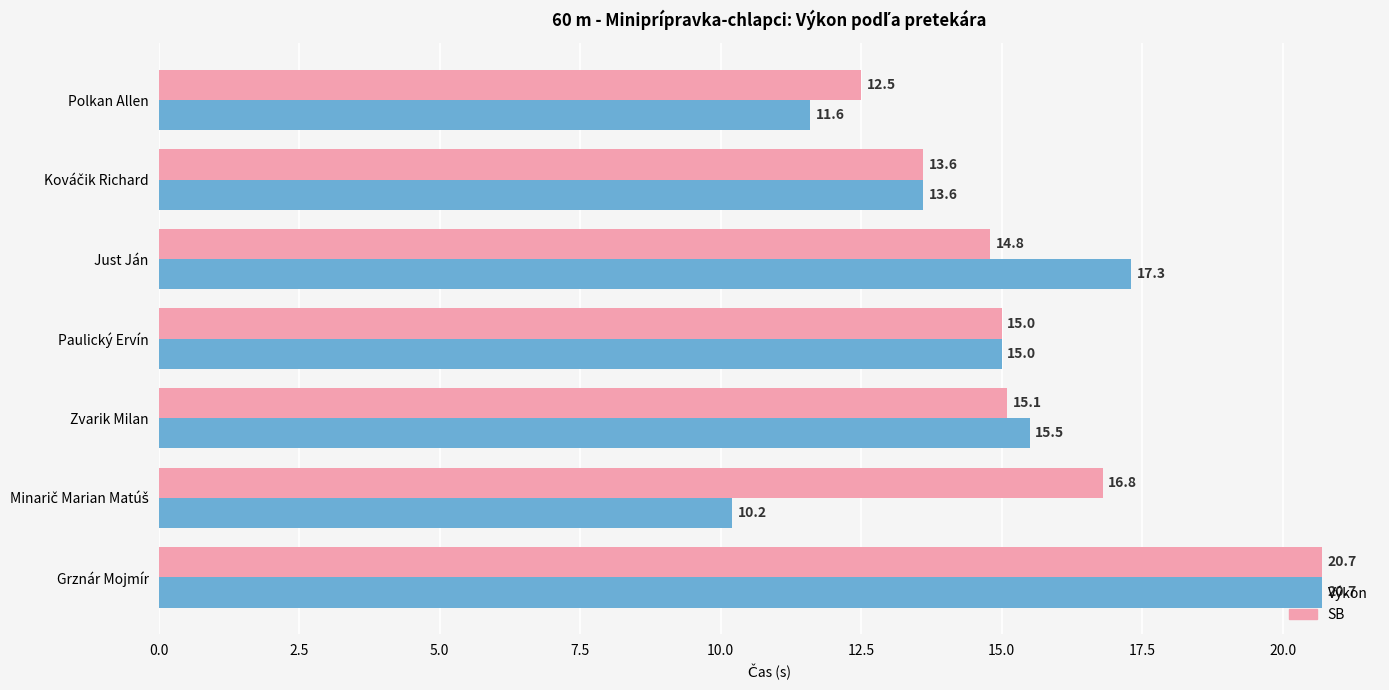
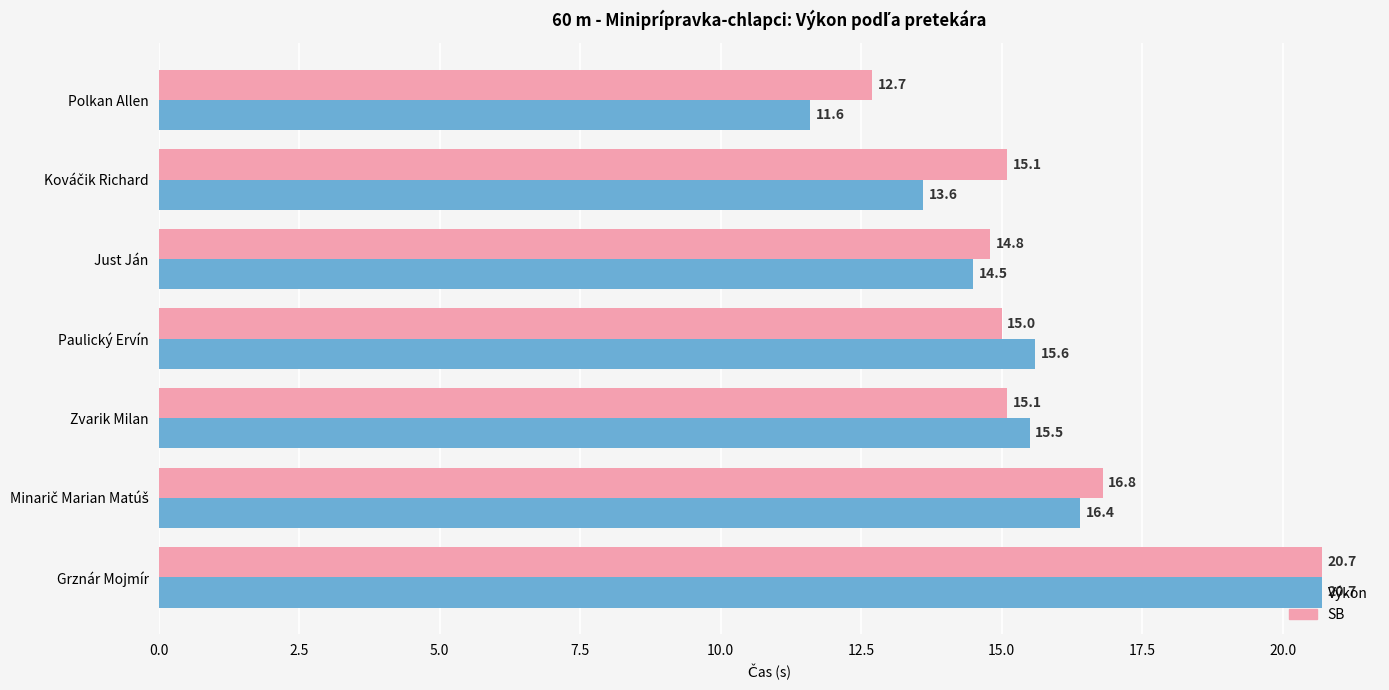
SB, Polkan Allen: 12.5 -> 12.7
SB, Kováčik Richard: 13.6 -> 15.1
Výkon, Just Ján: 17.3 -> 14.5
Výkon, Paulický Ervín: 15.0 -> 15.6
Výkon, Minarič Marian Matúš: 10.2 -> 16.4
